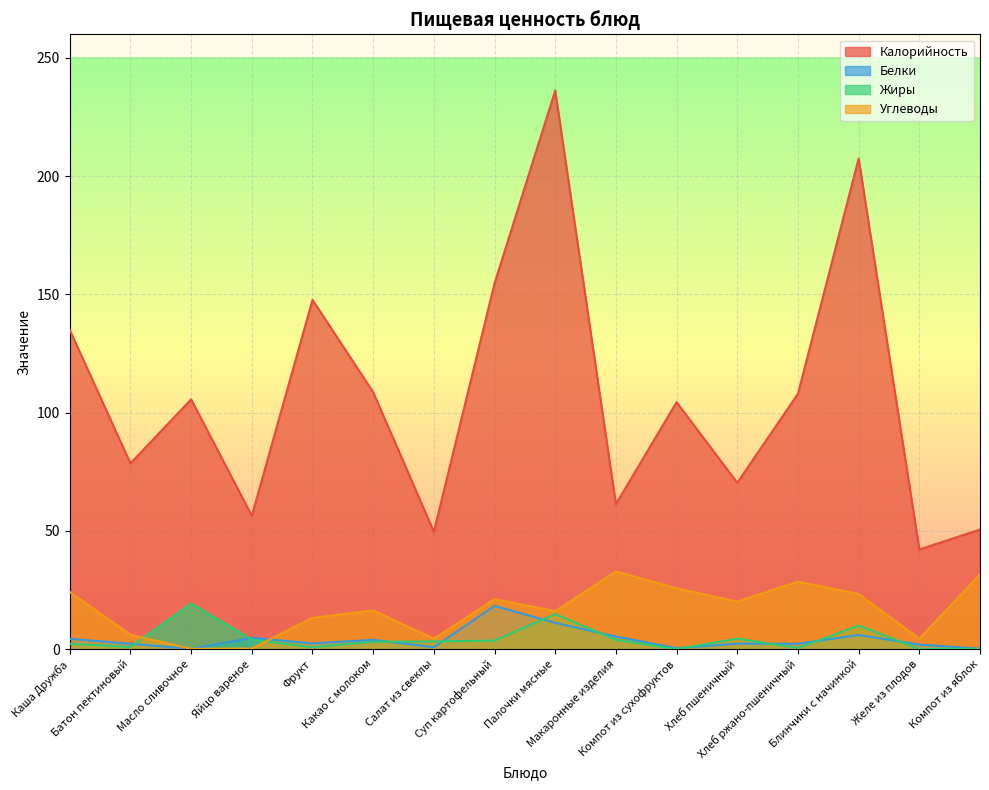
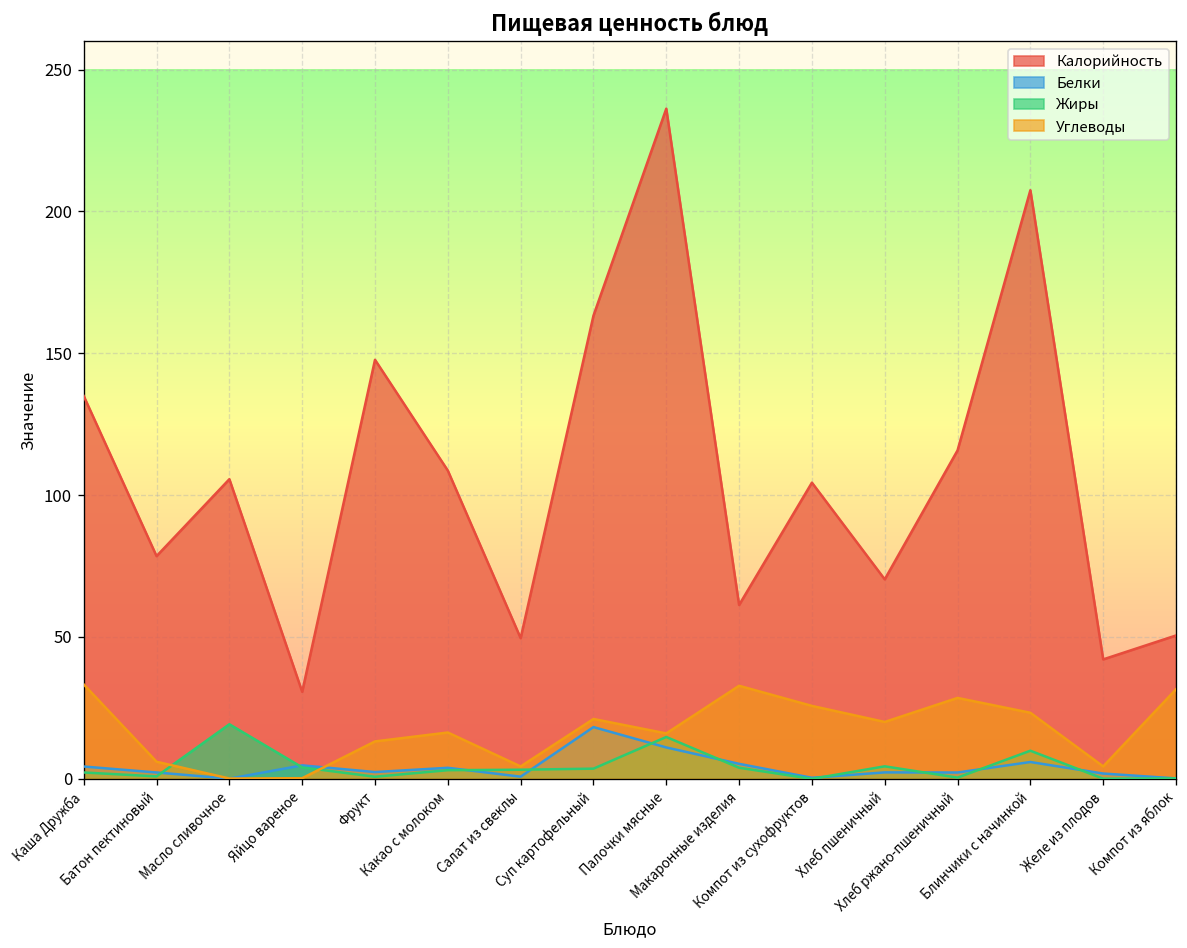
Углеводы, Каша Дружба: 24 -> 33
Калорийность, Яйцо вареное: 56 -> 31
Калорийность, Суп картофельный: 155 -> 163
Калорийность, Хлеб ржано-пшеничный: 108 -> 116
